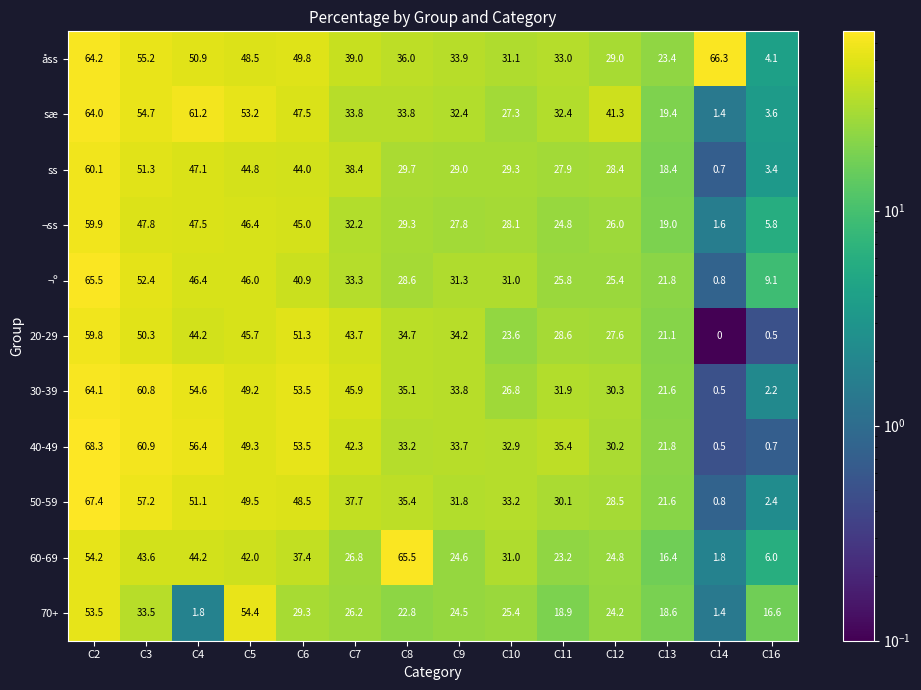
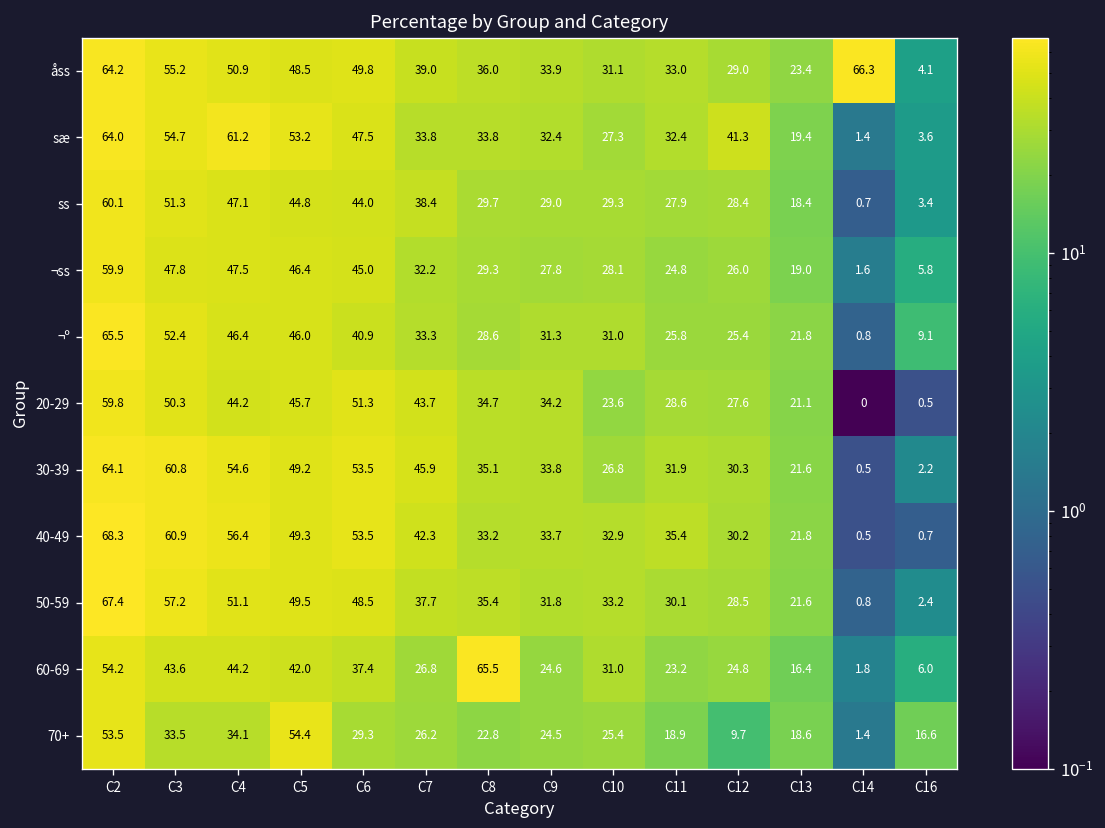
70+, C4: 1.8 -> 34.1
70+, C12: 24.2 -> 9.7
